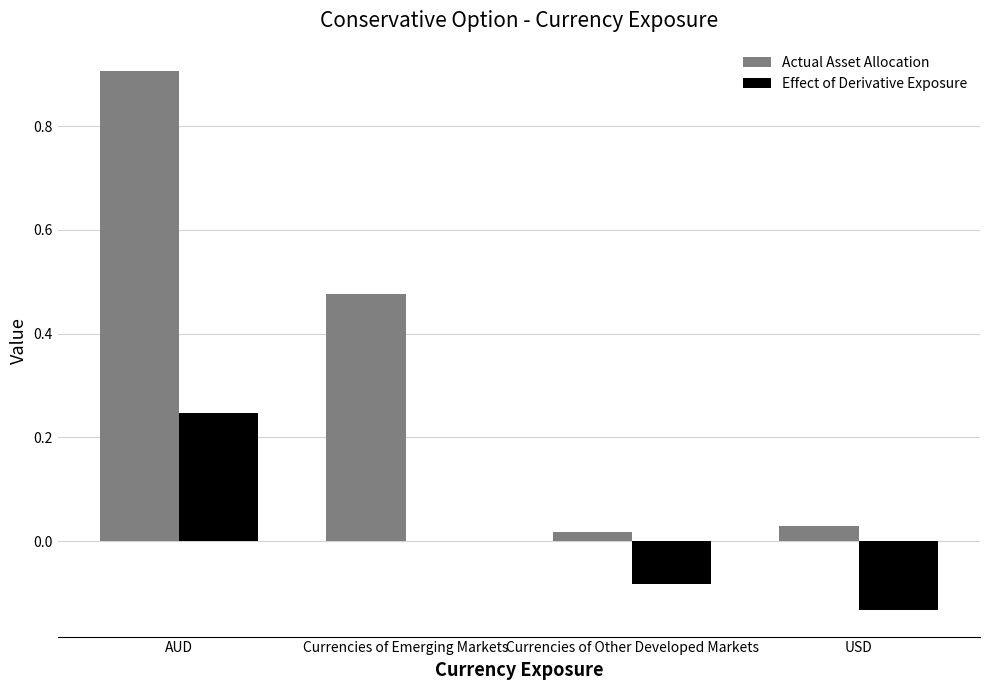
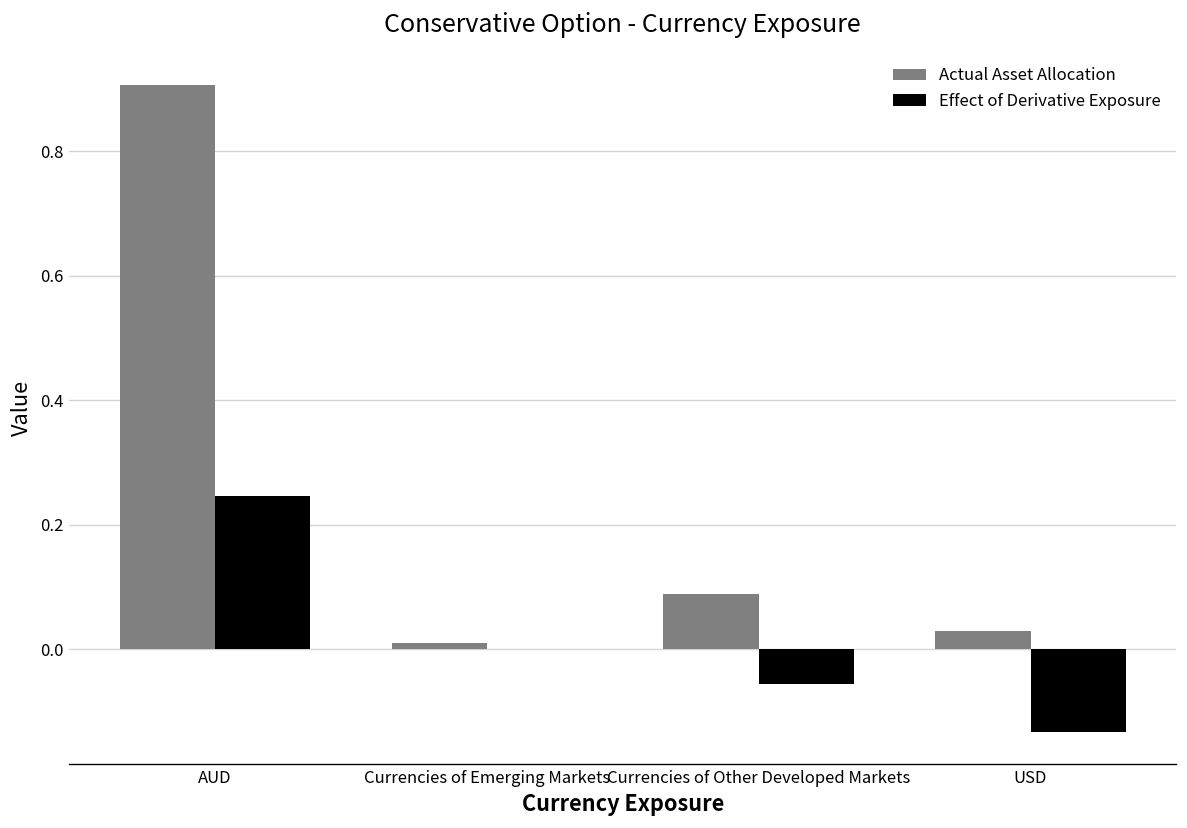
Actual Asset Allocation, Currencies of Emerging Markets: 0.48 -> 0.01
Actual Asset Allocation, Currencies of Other Developed Markets: 0.02 -> 0.09
Effect of Derivative Exposure, Currencies of Other Developed Markets: -0.08 -> -0.06
